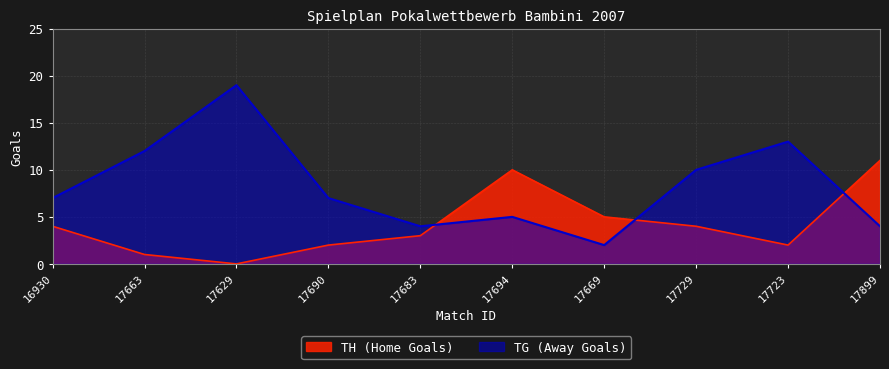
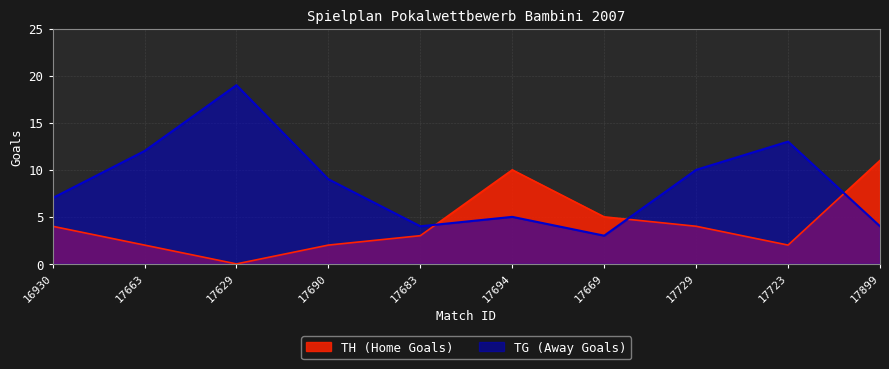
TH (Home Goals), 17663: 1 -> 2
TG (Away Goals), 17690: 7 -> 9
TG (Away Goals), 17669: 2 -> 3
